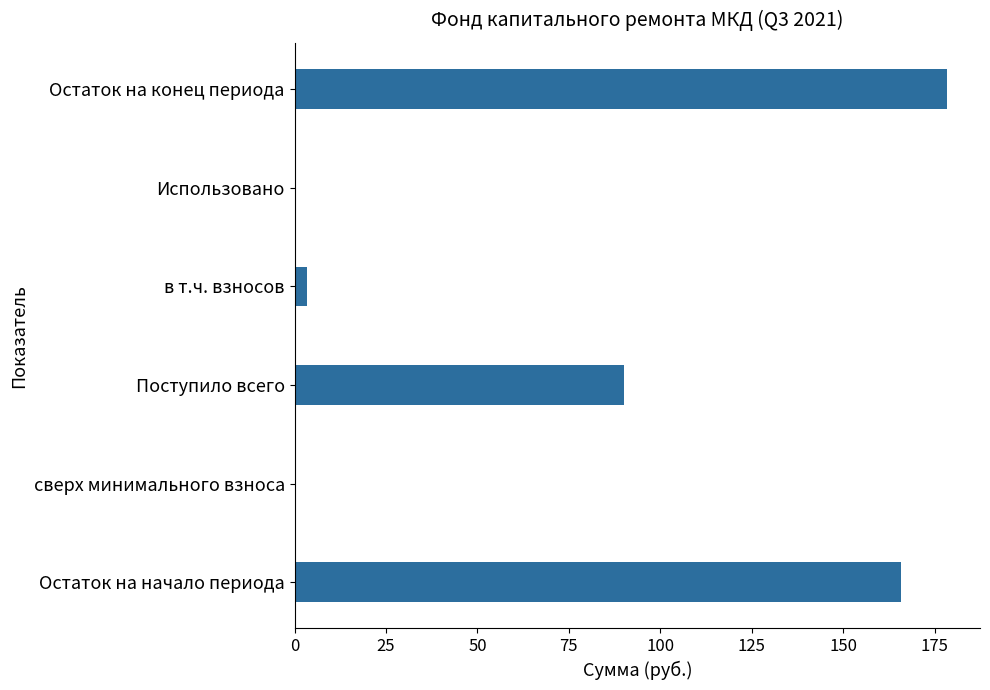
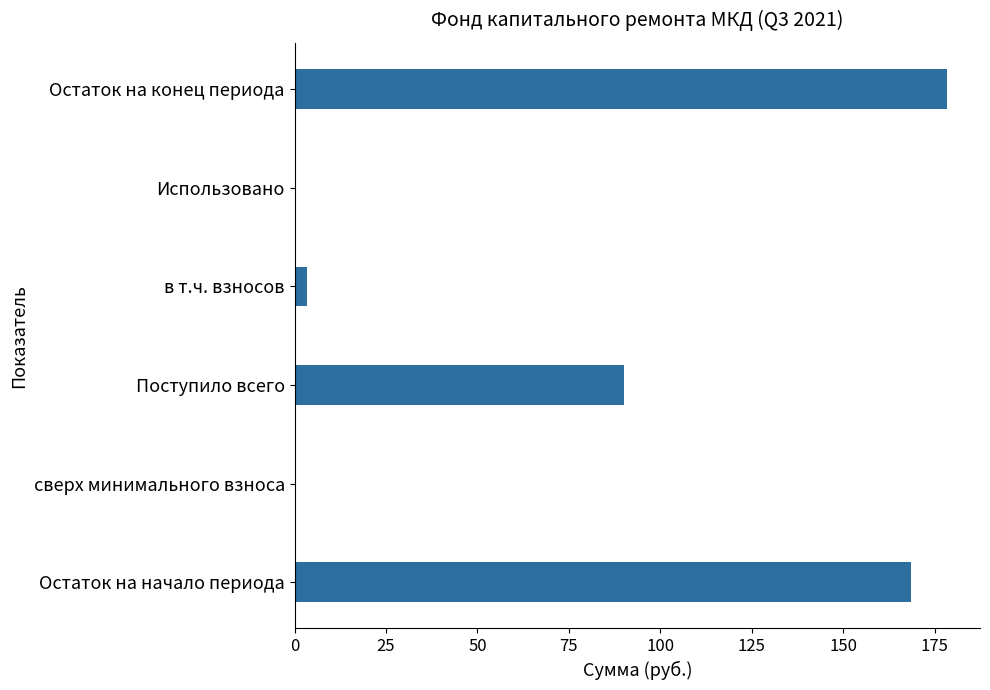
Остаток на начало периода: 166 -> 169
